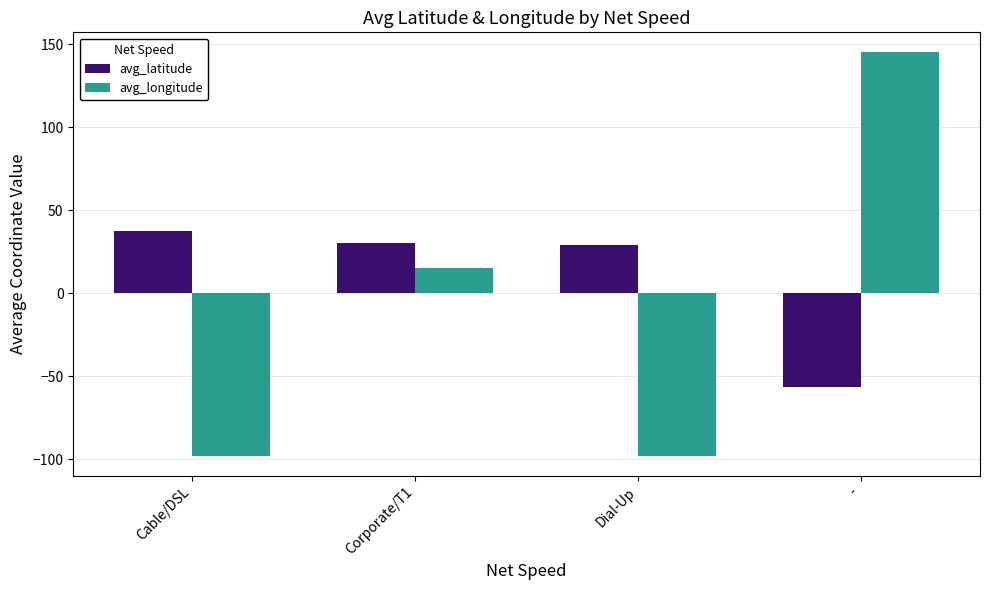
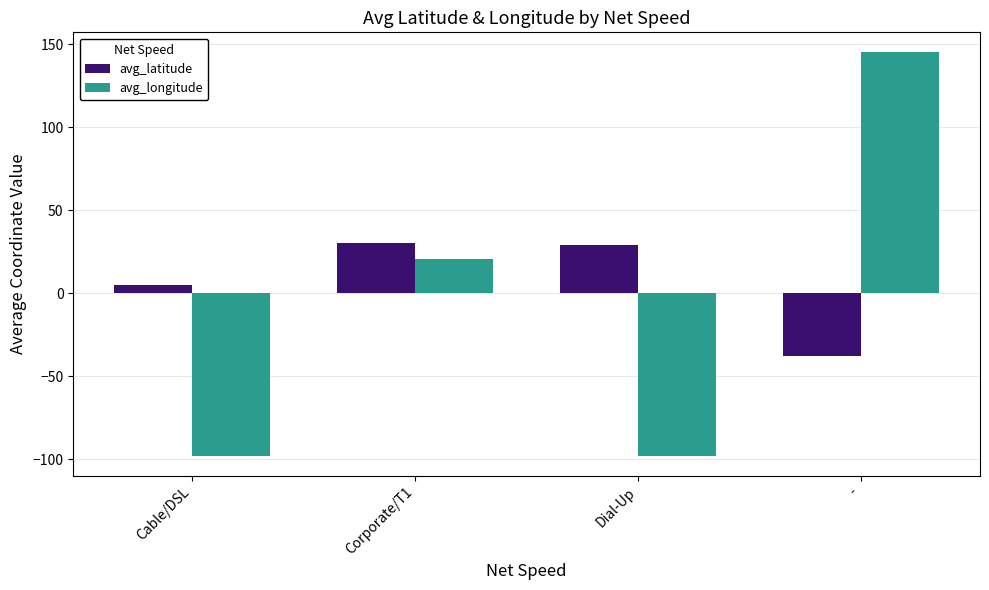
avg_latitude, Cable/DSL: 38 -> 5
avg_longitude, Corporate/T1: 15 -> 20
avg_latitude, -: -56 -> -38
